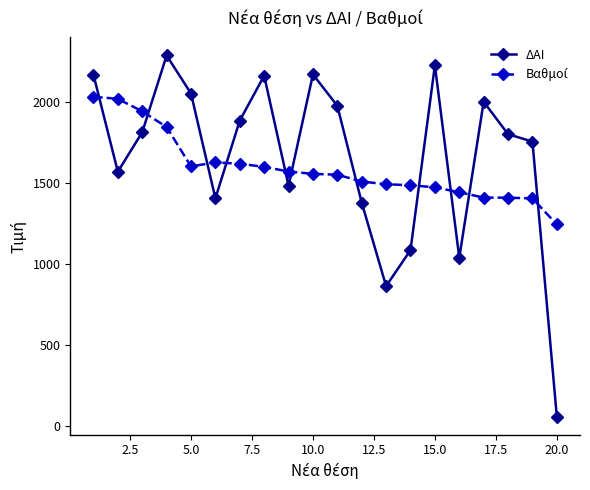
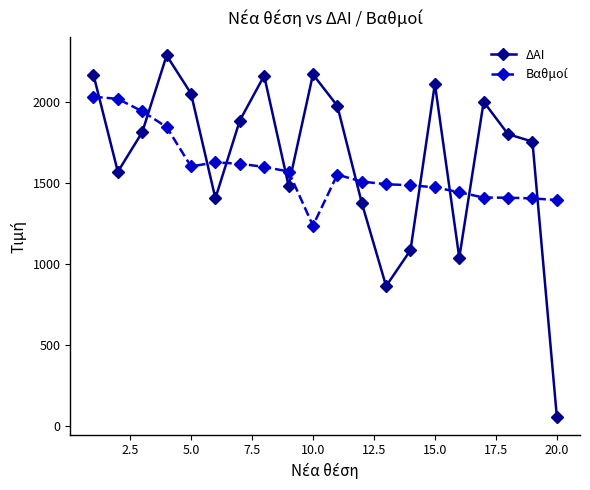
Βαθμοί, 10.0: 1560 -> 1240
ΔΑΙ, 15.0: 2230 -> 2120
Βαθμοί, 20.0: 1250 -> 1400
